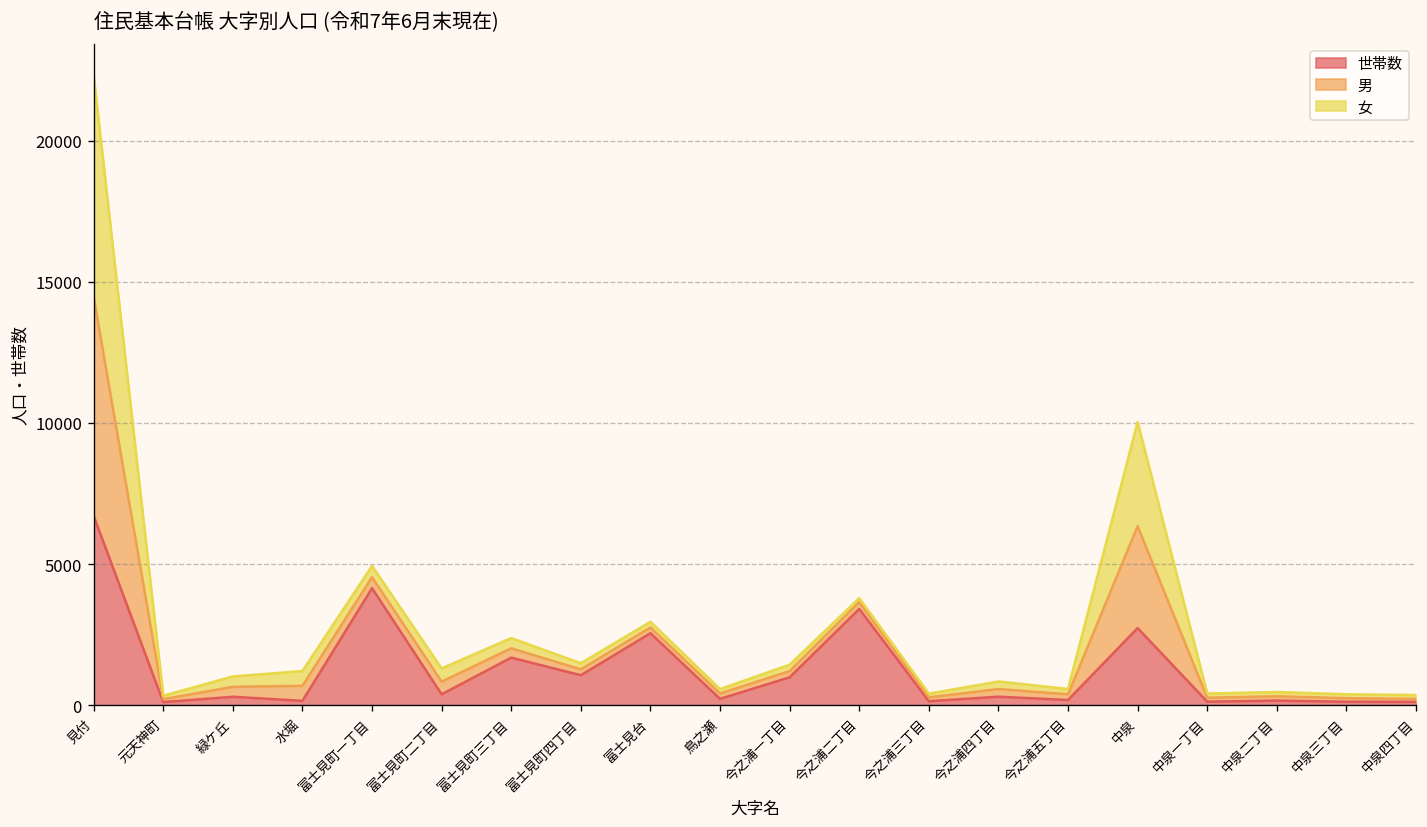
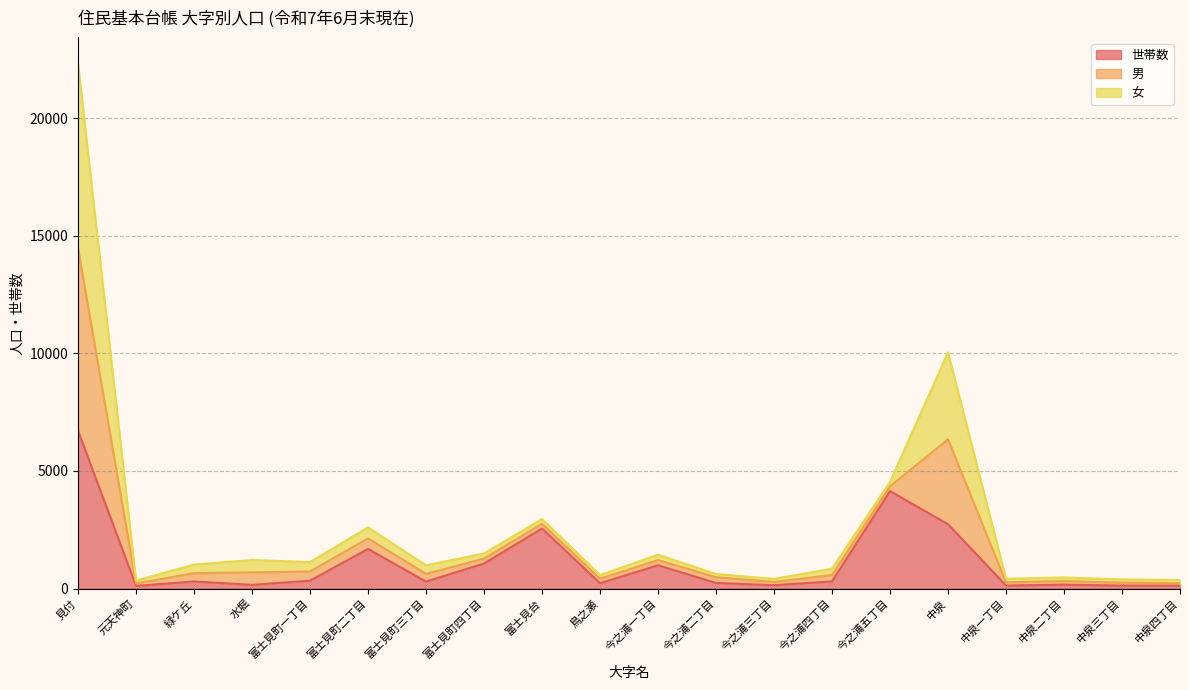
世帯数, 富士見町一丁目: 4100 -> 300
世帯数, 富士見町二丁目: 400 -> 1700
世帯数, 富士見町三丁目: 1700 -> 300
世帯数, 今之浦二丁目: 3400 -> 200
世帯数, 今之浦五丁目: 200 -> 4100
